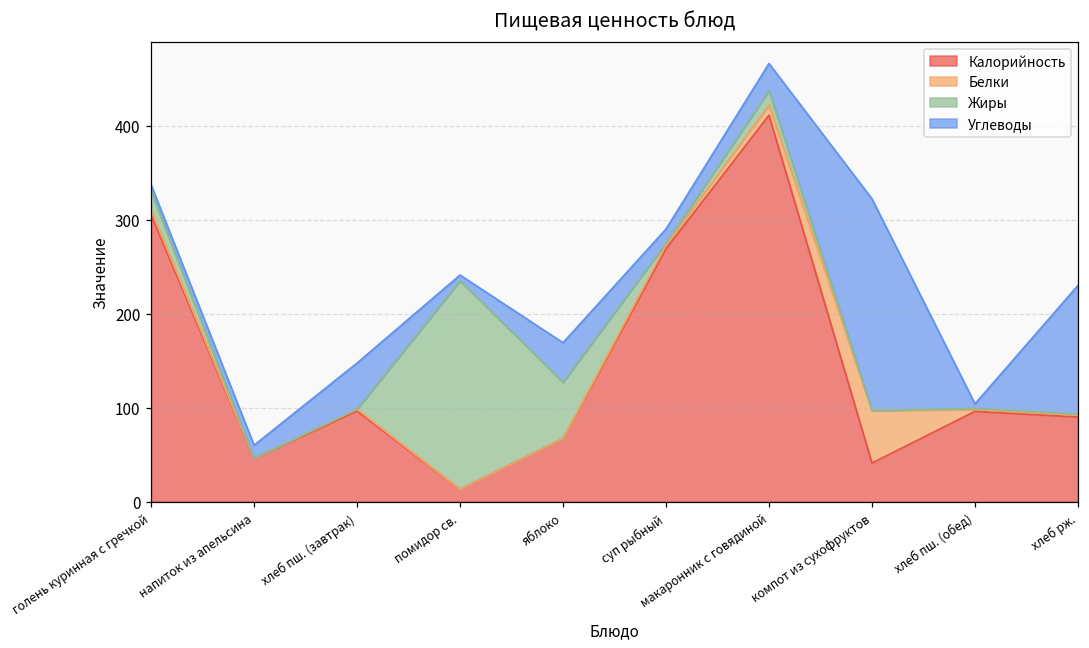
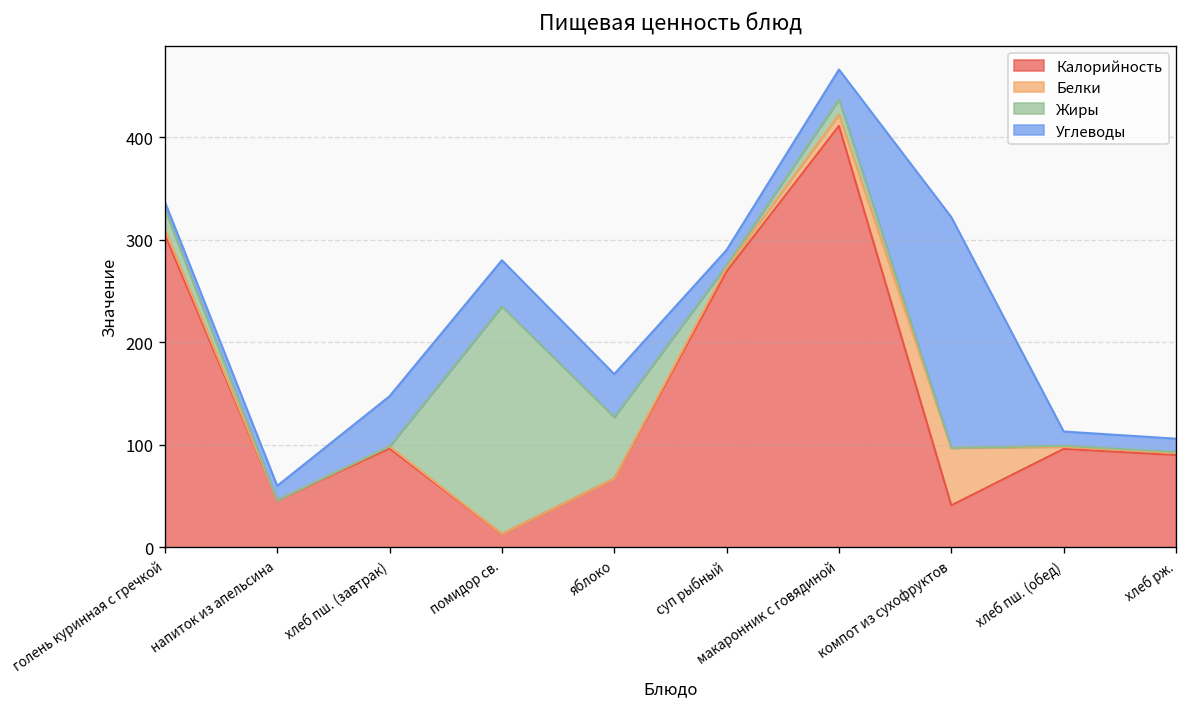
Углеводы, помидор св.: 10 -> 50
Углеводы, хлеб пш. (обед): 5 -> 14
Углеводы, хлеб рж.: 140 -> 10
